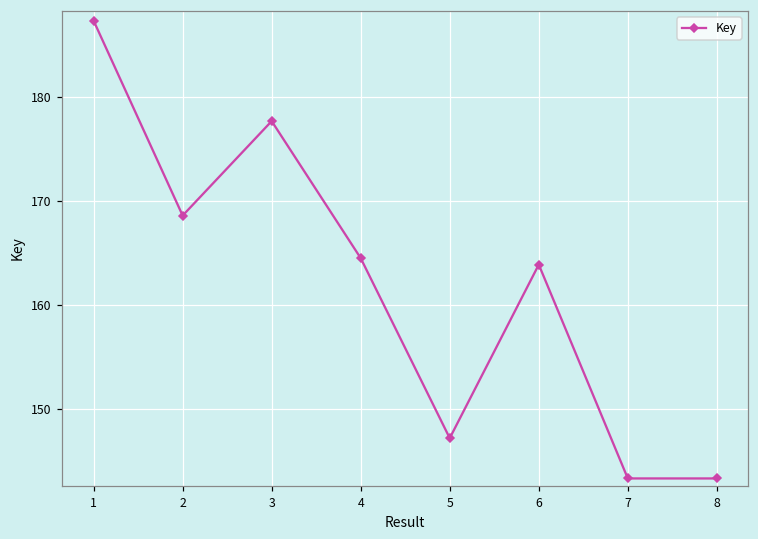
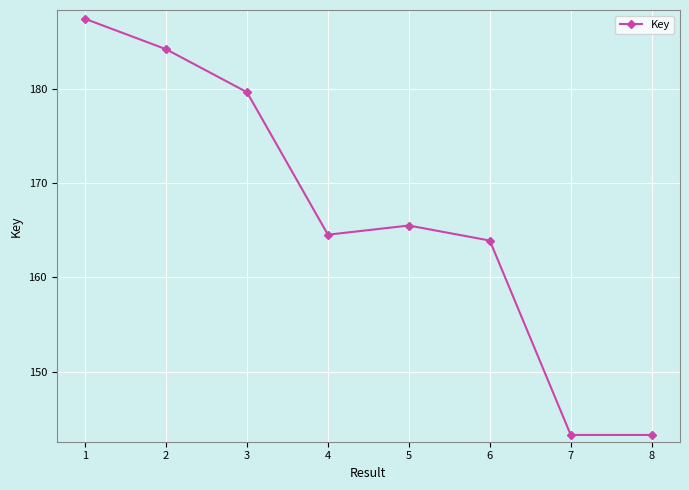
2: 169 -> 184
3: 178 -> 180
5: 147 -> 165
